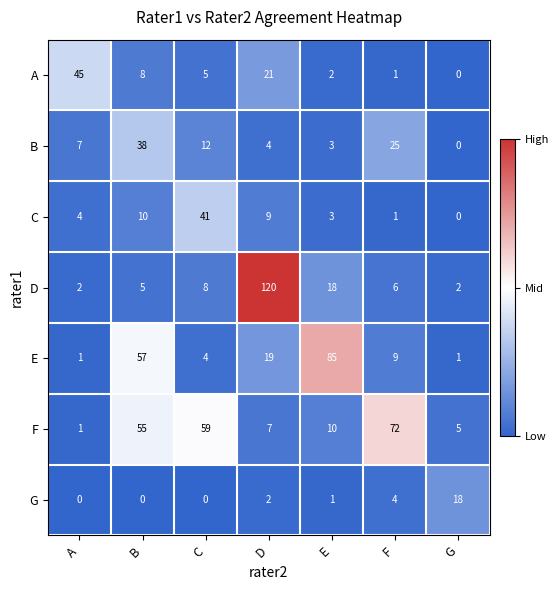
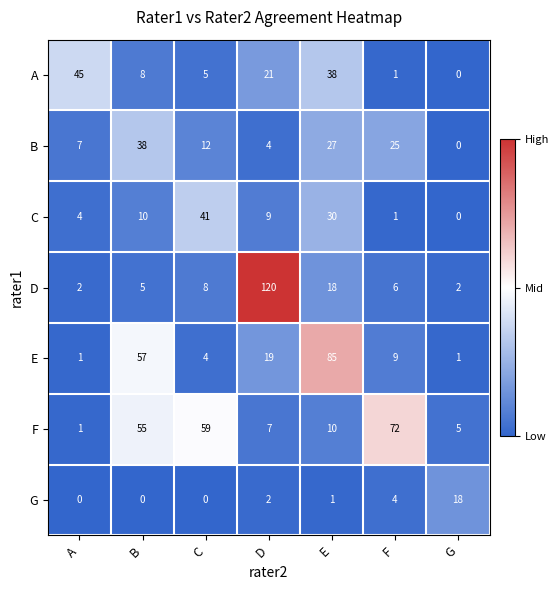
A, E: 2 -> 38
B, E: 3 -> 27
C, E: 3 -> 30
